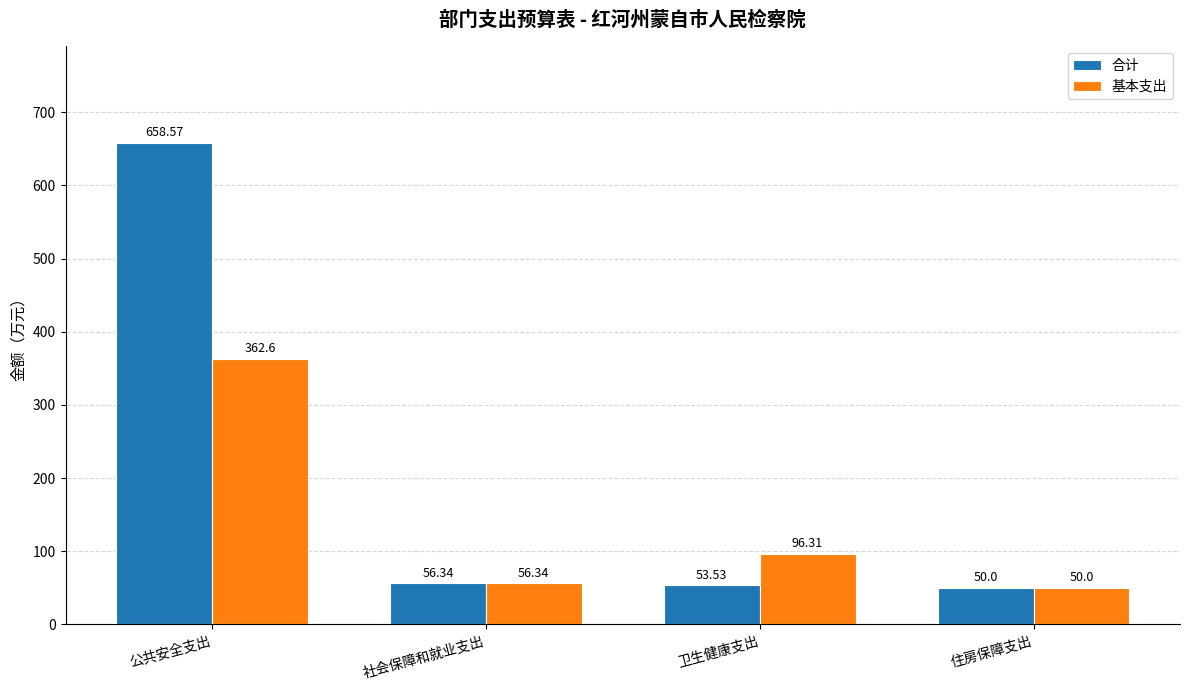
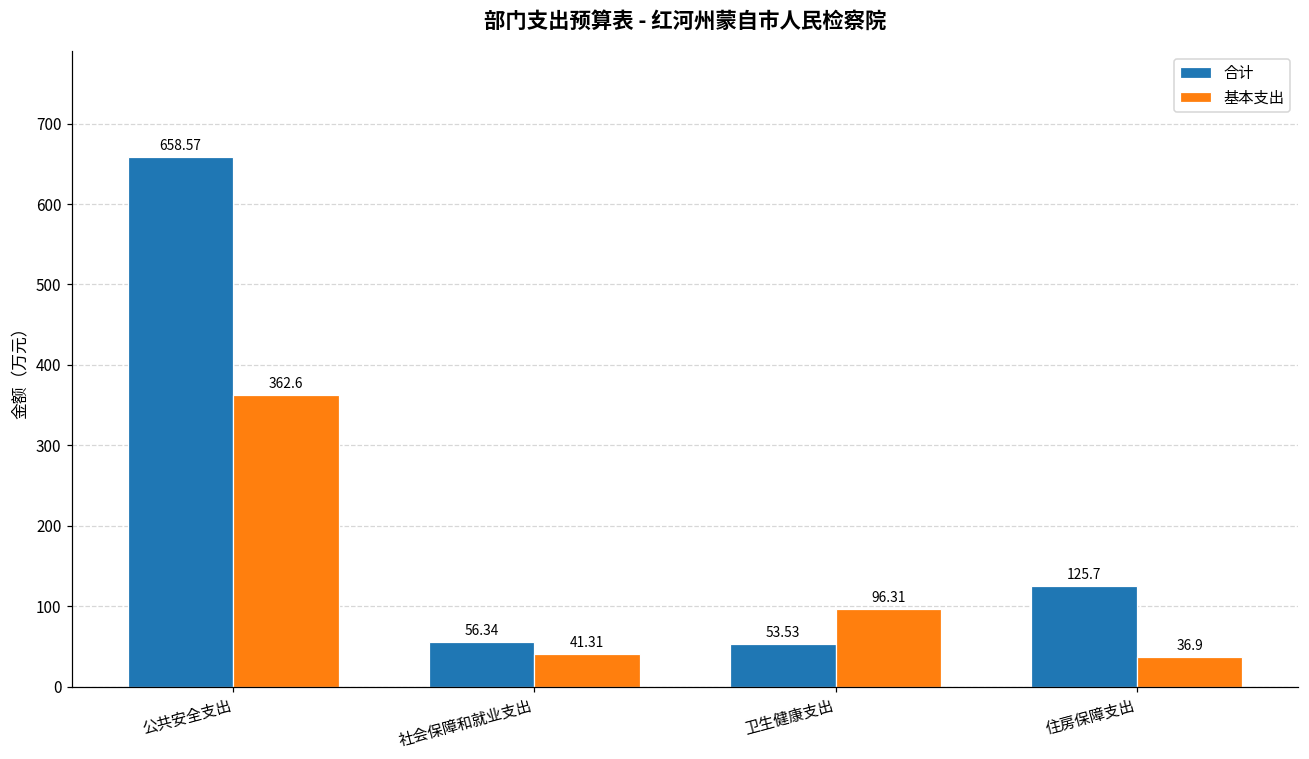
基本支出, 社会保障和就业支出: 56.34 -> 41.31
合计, 住房保障支出: 50.0 -> 125.7
基本支出, 住房保障支出: 50.0 -> 36.9
